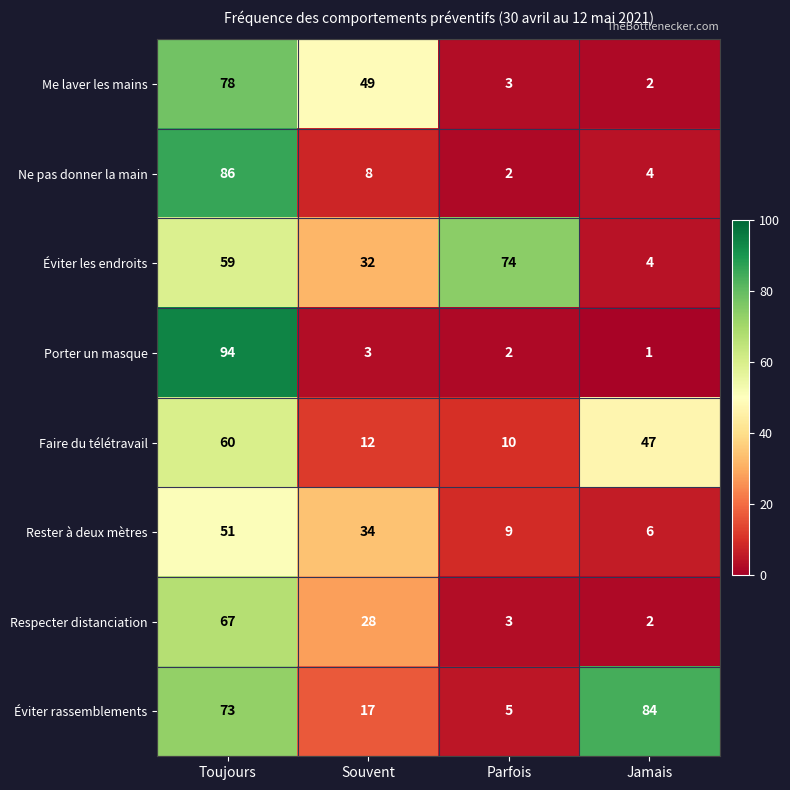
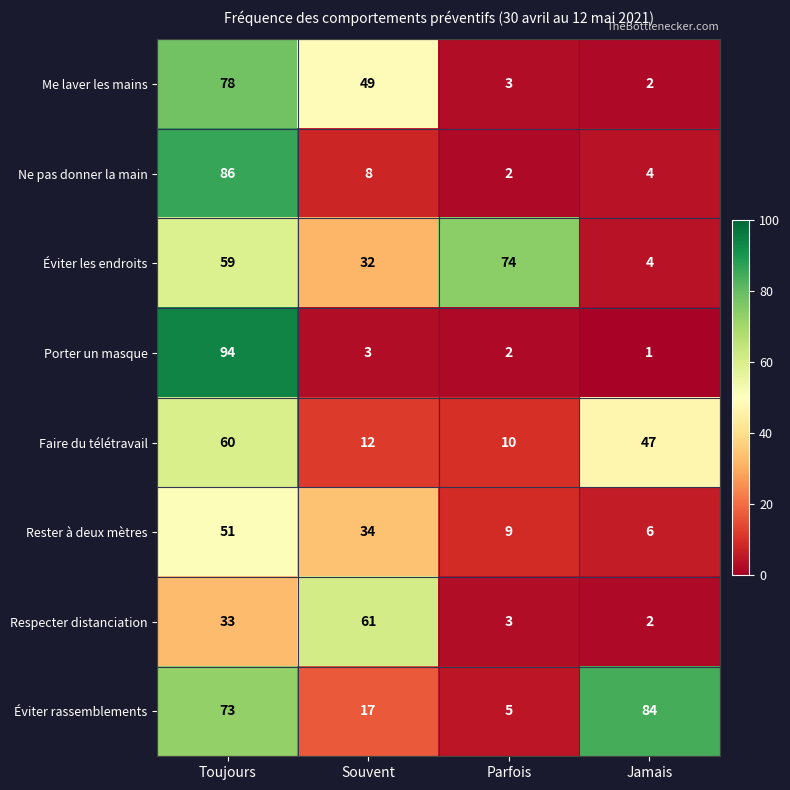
Respecter distanciation, Toujours: 67 -> 33
Respecter distanciation, Souvent: 28 -> 61
